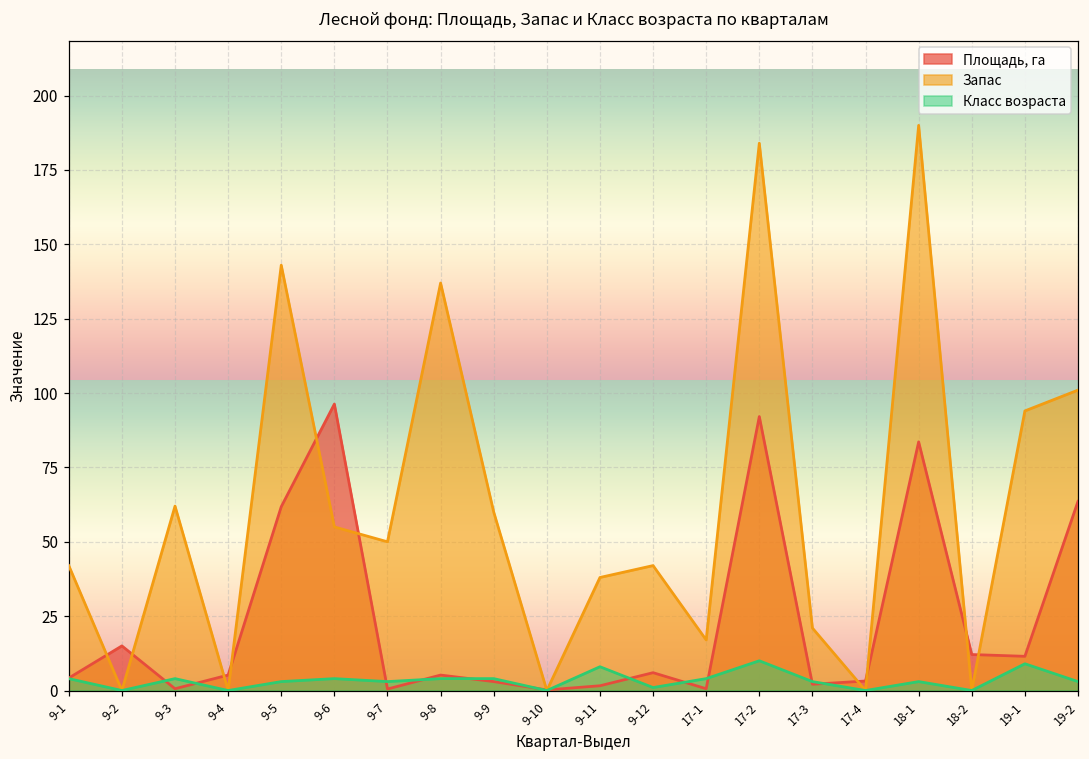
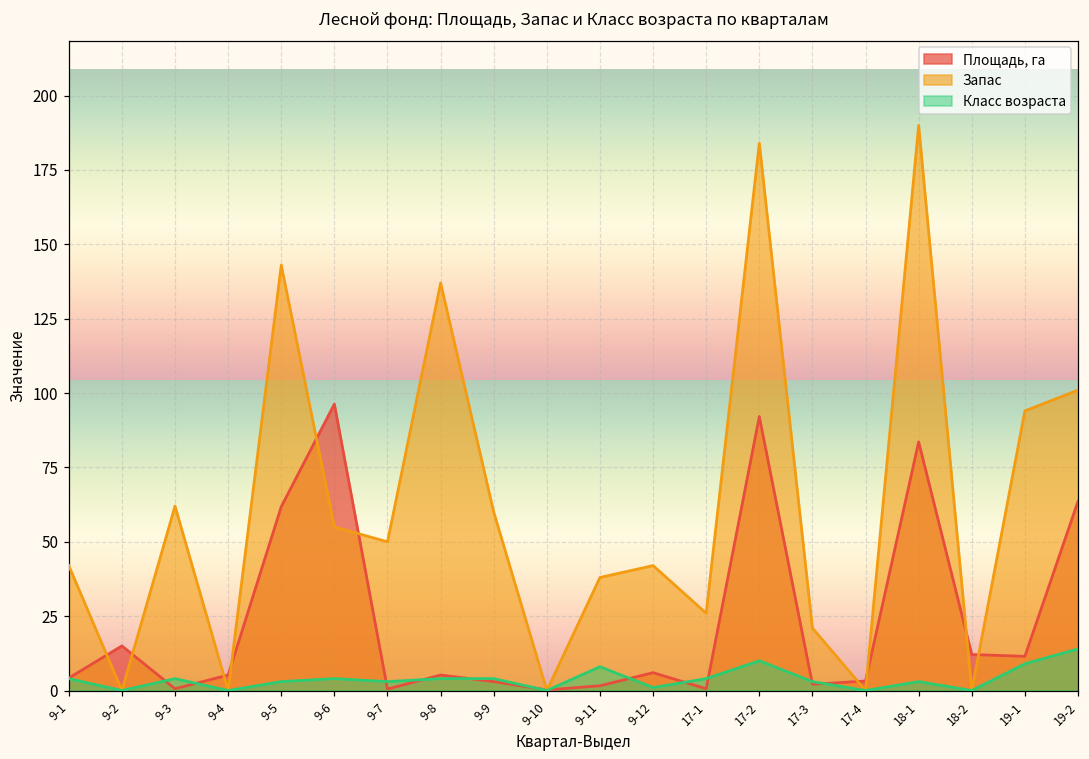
Запас, 17-1: 17 -> 26
Класс возраста, 19-2: 3 -> 14
